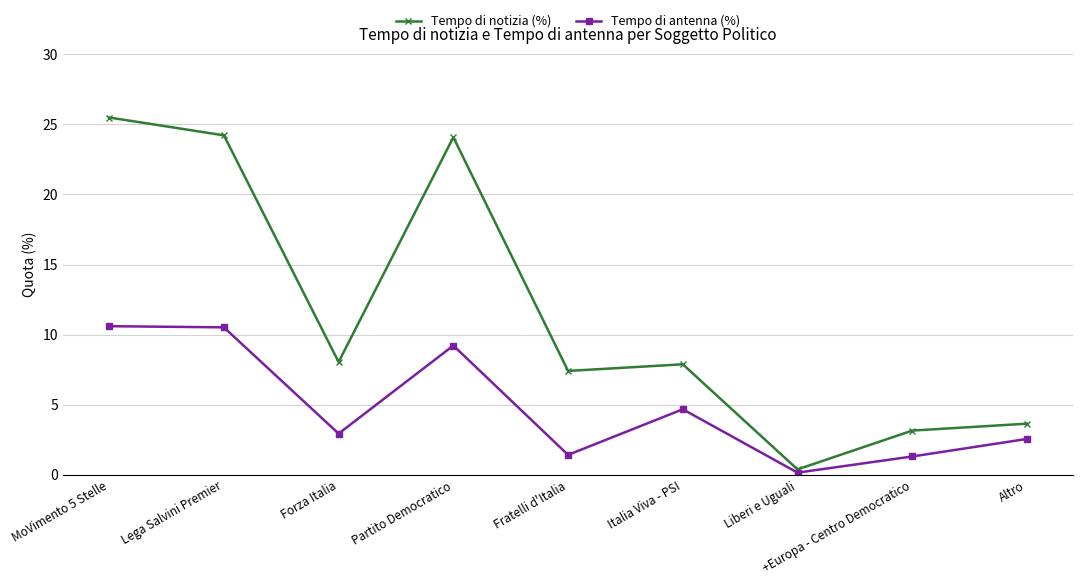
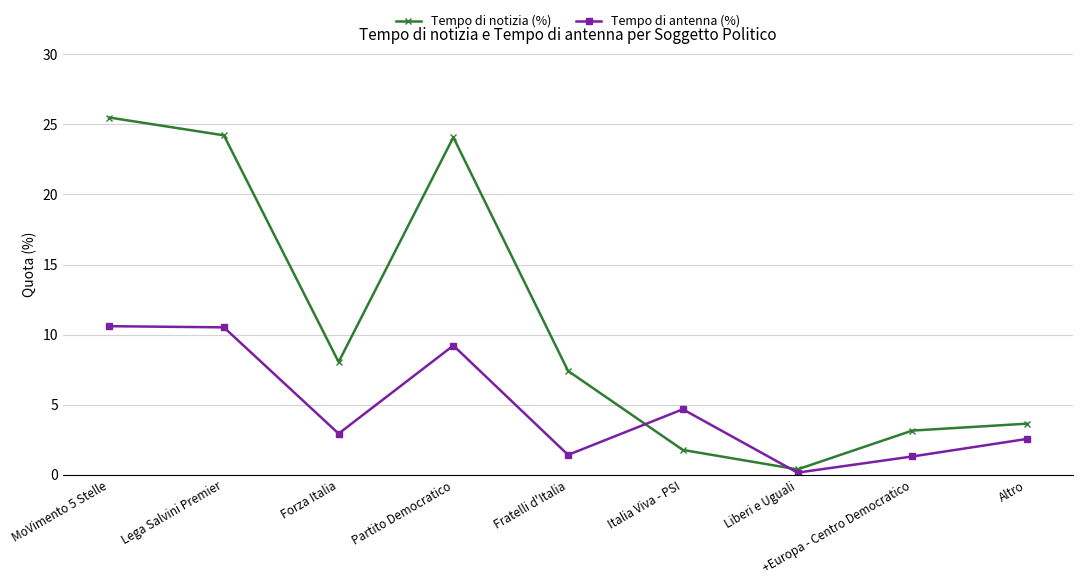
Tempo di notizia (%), Italia Viva - PSI: 7.9 -> 1.8
